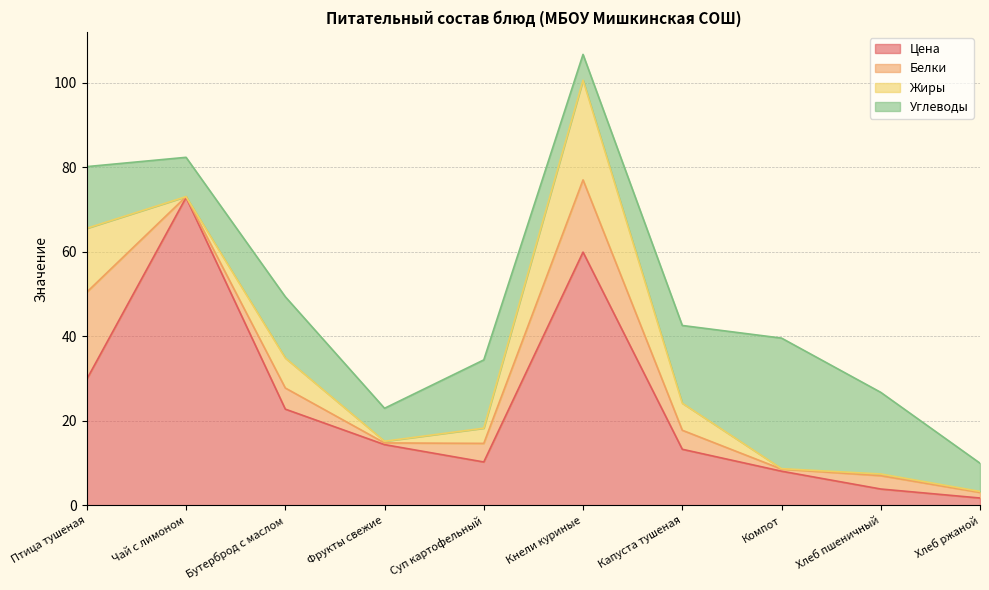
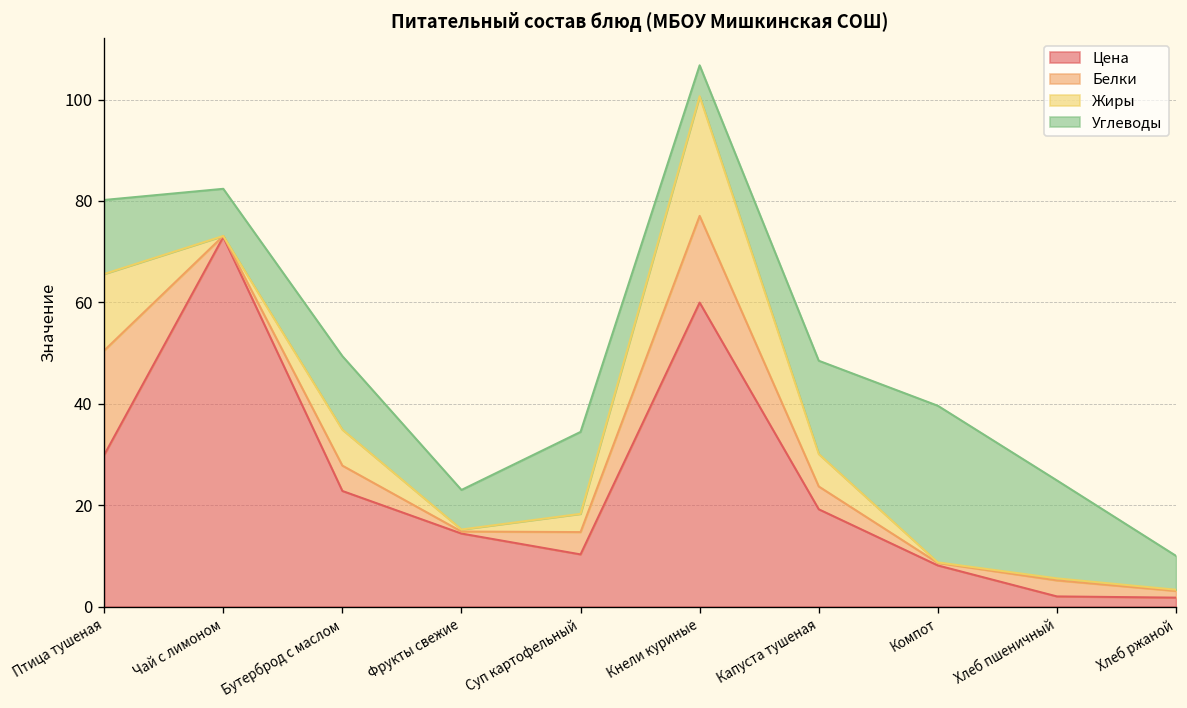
Цена, Капуста тушеная: 13 -> 19
Цена, Хлеб пшеничный: 4 -> 2
